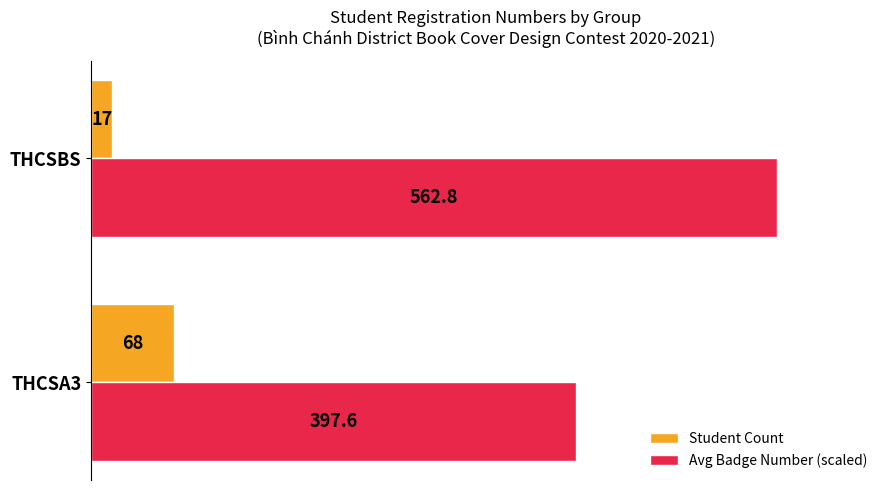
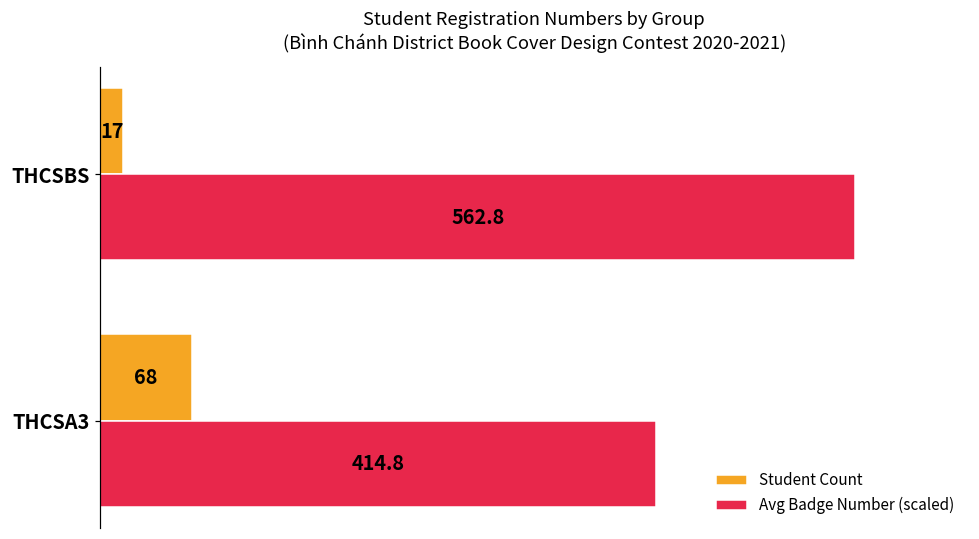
Avg Badge Number (scaled), THCSA3: 397.6 -> 414.8
